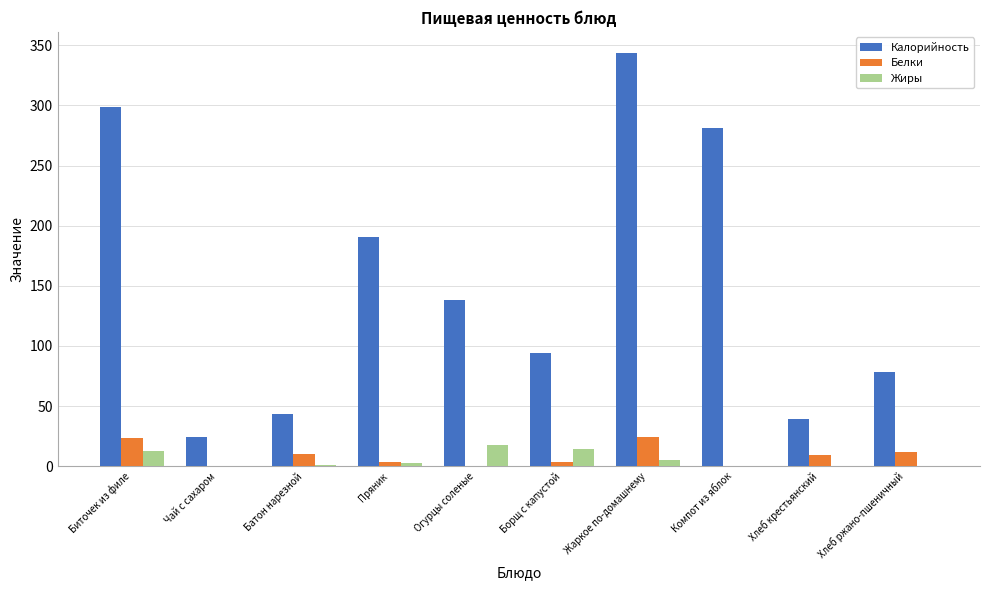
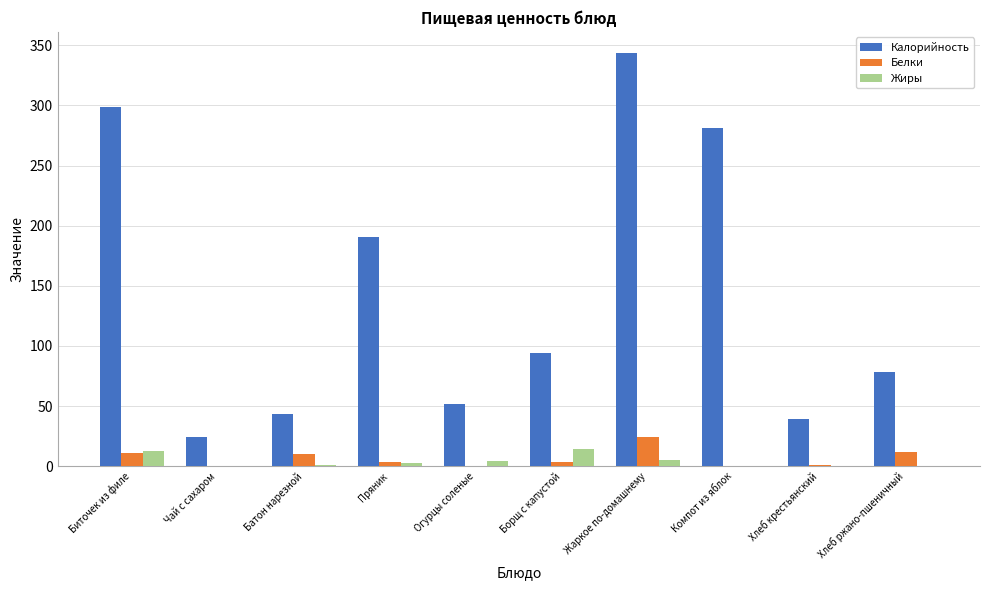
Белки, Биточек из филе: 23 -> 11
Калорийность, Огурцы соленые: 138 -> 52
Жиры, Огурцы соленые: 18 -> 4
Белки, Хлеб крестьянский: 10 -> 1
